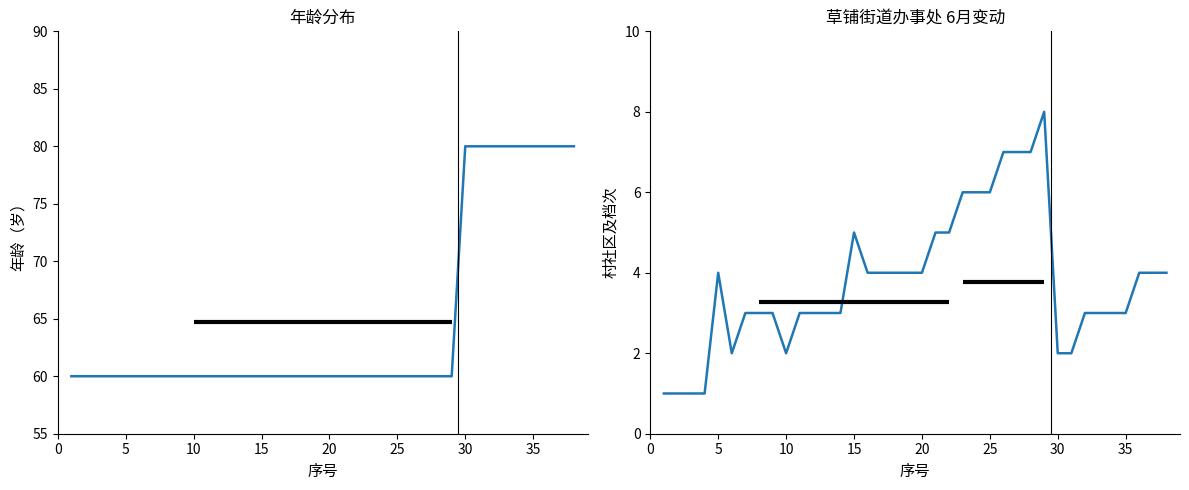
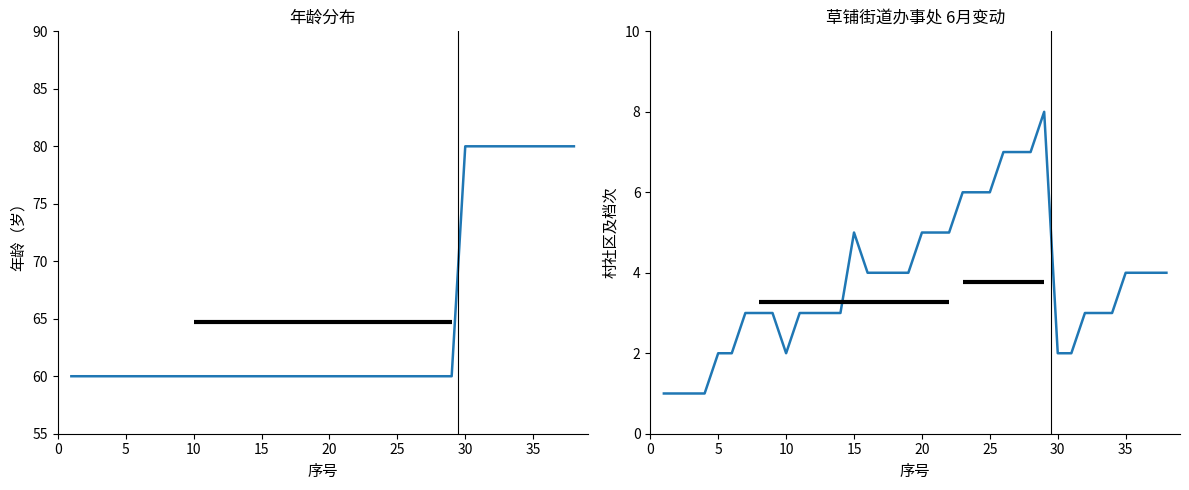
草铺街道办事处 6月变动, 5: 4 -> 2
草铺街道办事处 6月变动, 20: 4 -> 5
草铺街道办事处 6月变动, 35: 3 -> 4
